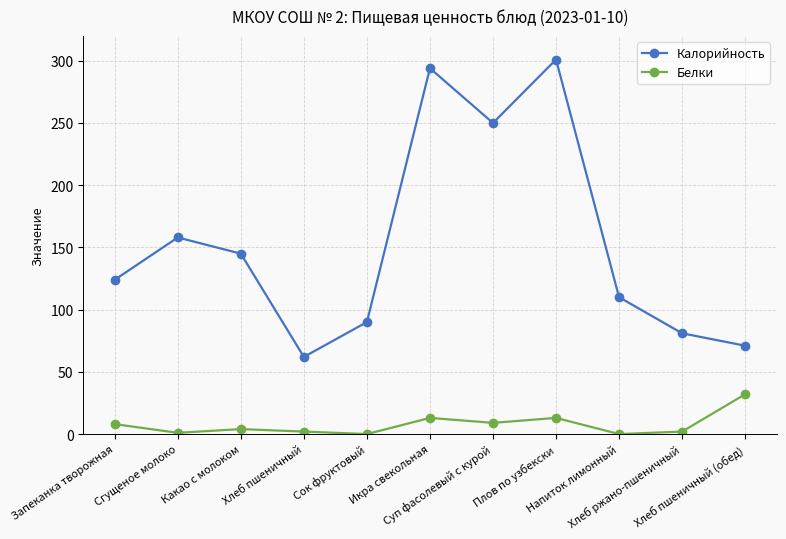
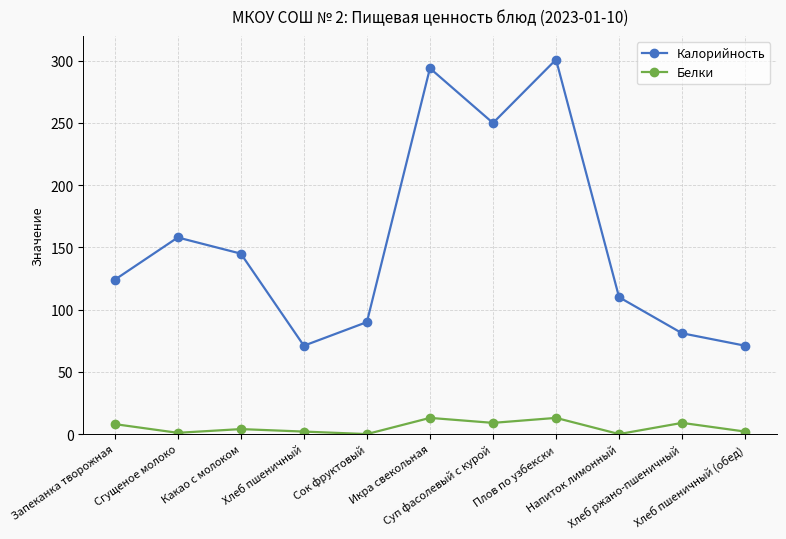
Калорийность, Хлеб пшеничный: 62 -> 71
Белки, Хлеб ржано-пшеничный: 2 -> 9
Белки, Хлеб пшеничный (обед): 32 -> 2
